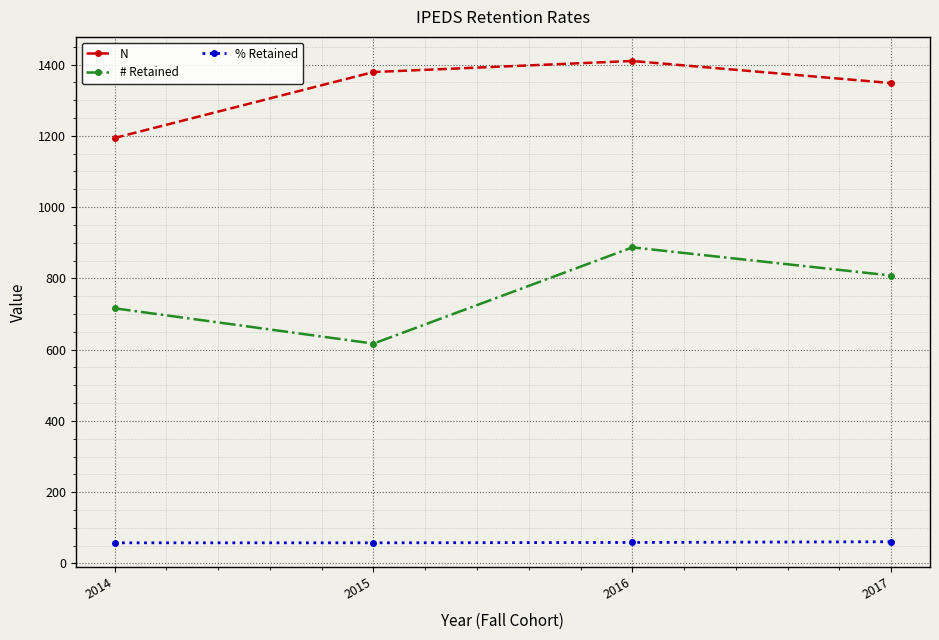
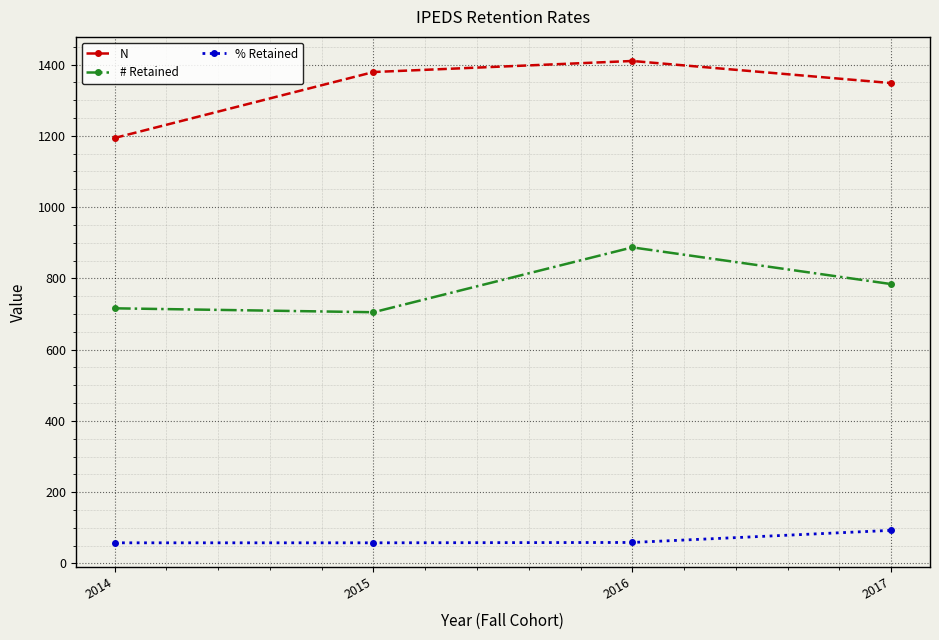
# Retained, 2015: 620 -> 710
# Retained, 2017: 810 -> 780
% Retained, 2017: 60 -> 90
